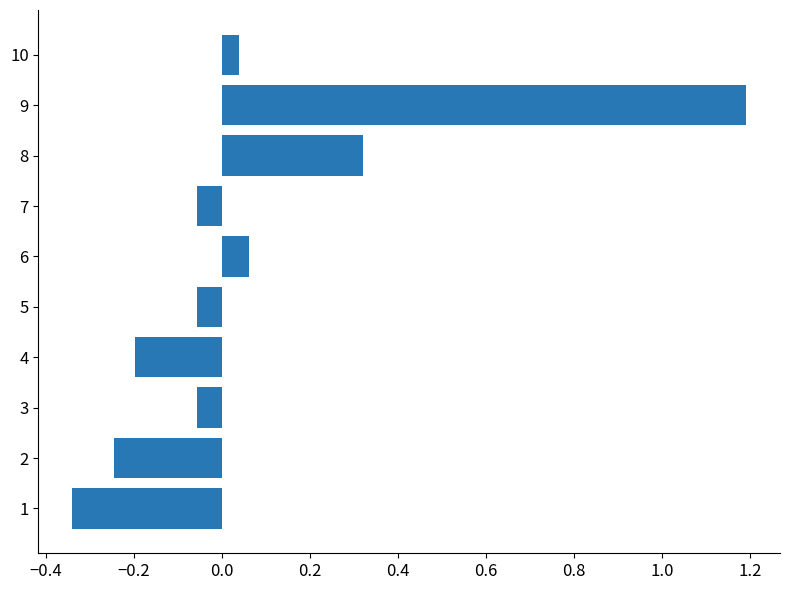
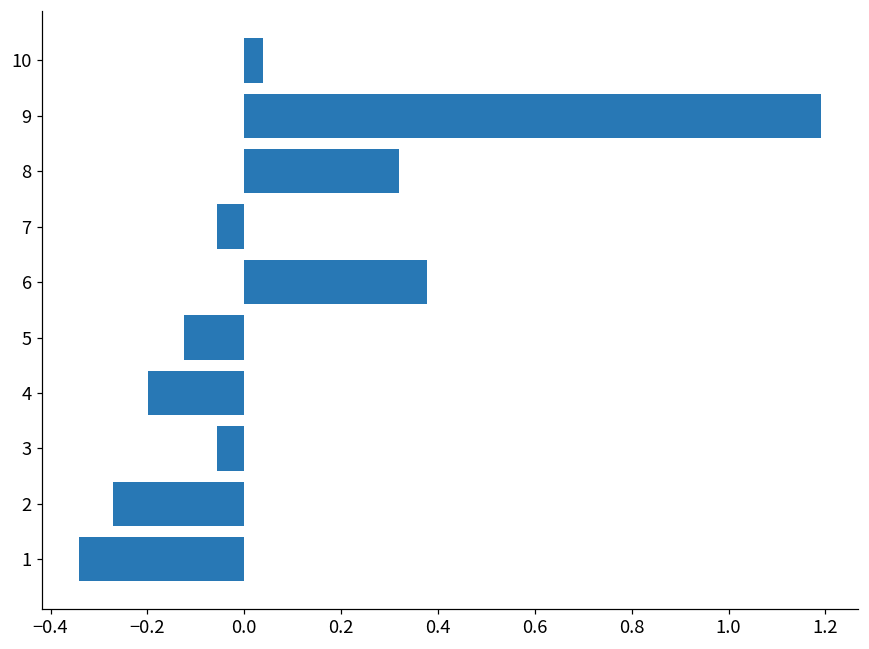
6: 0.06 -> 0.38
5: -0.06 -> -0.12
2: -0.25 -> -0.27
